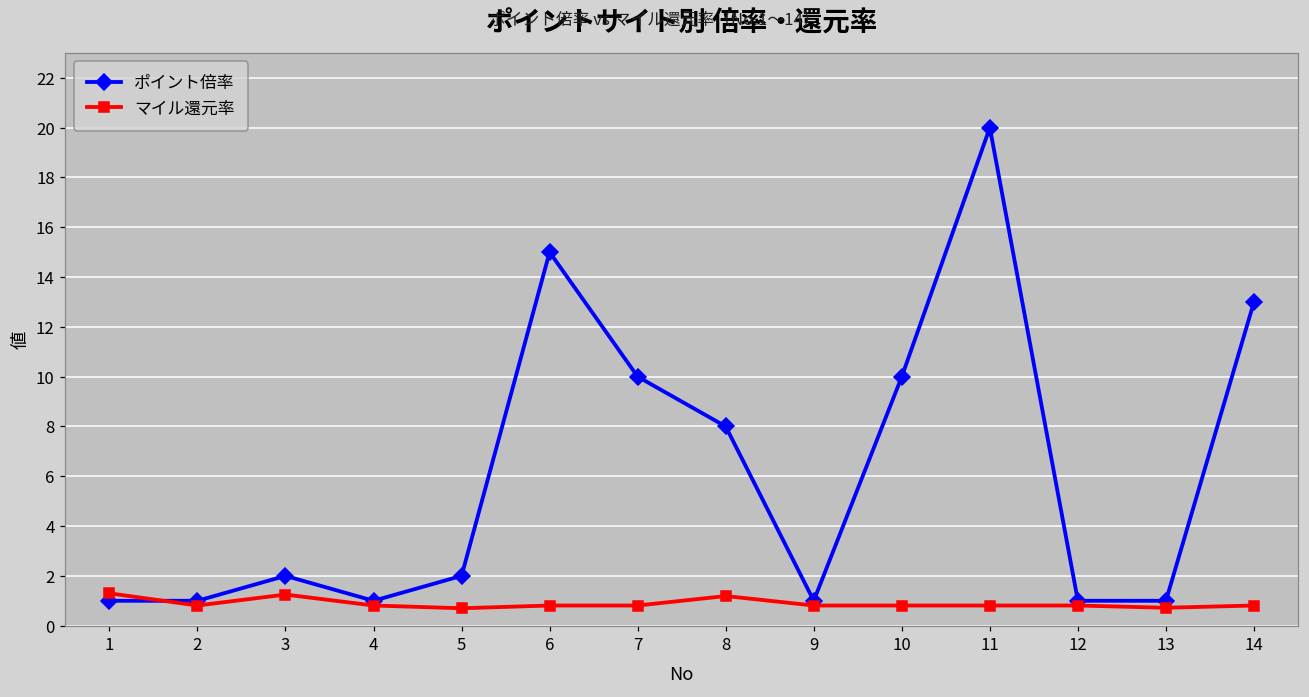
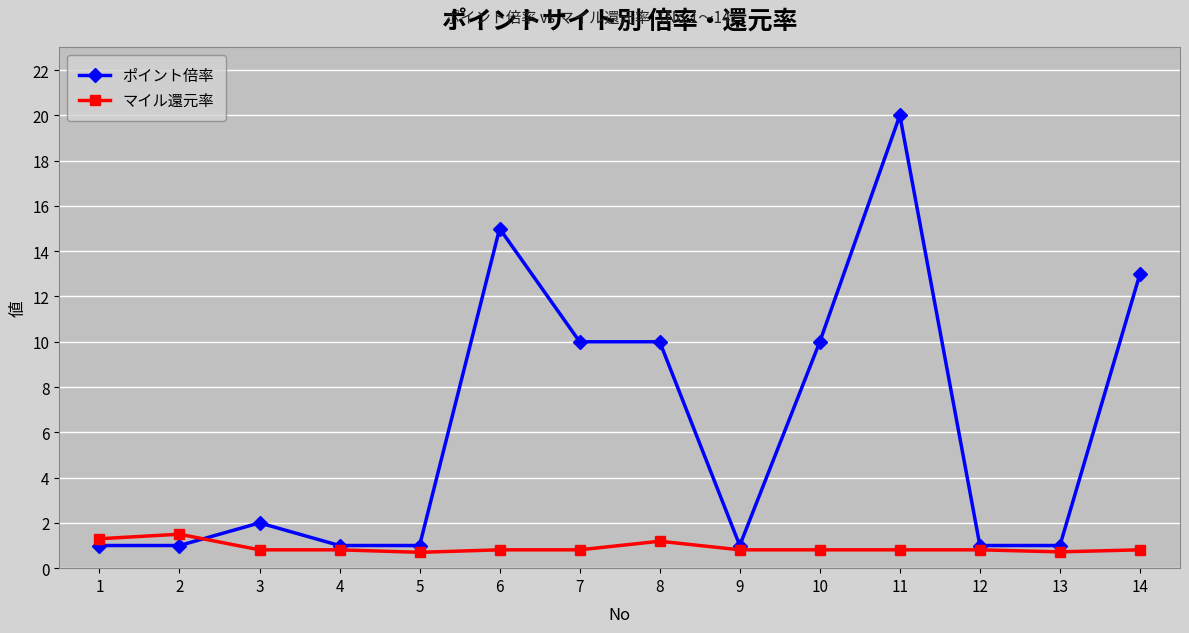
マイル還元率, 2: 0.8 -> 1.5
マイル還元率, 3: 1.3 -> 0.8
ポイント倍率, 5: 2 -> 1
ポイント倍率, 8: 8 -> 10
